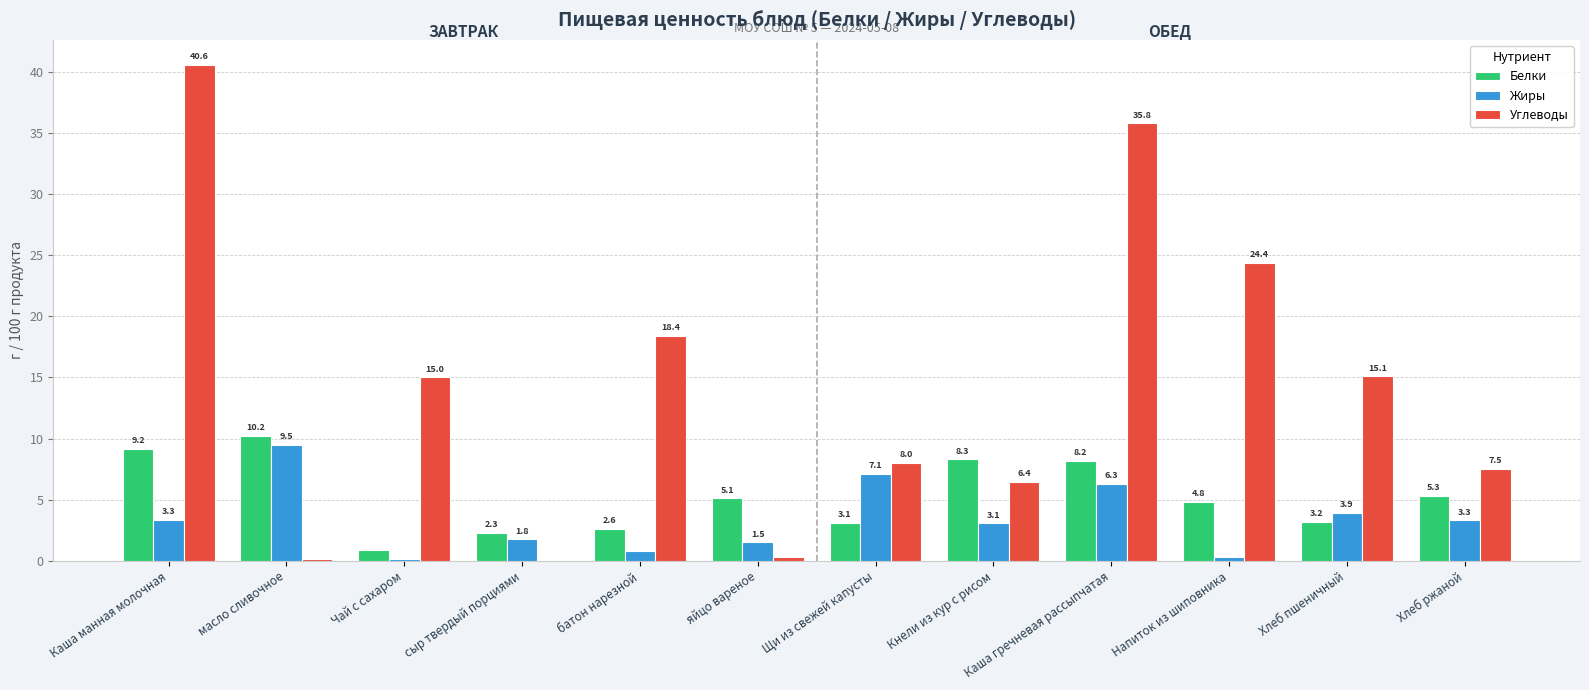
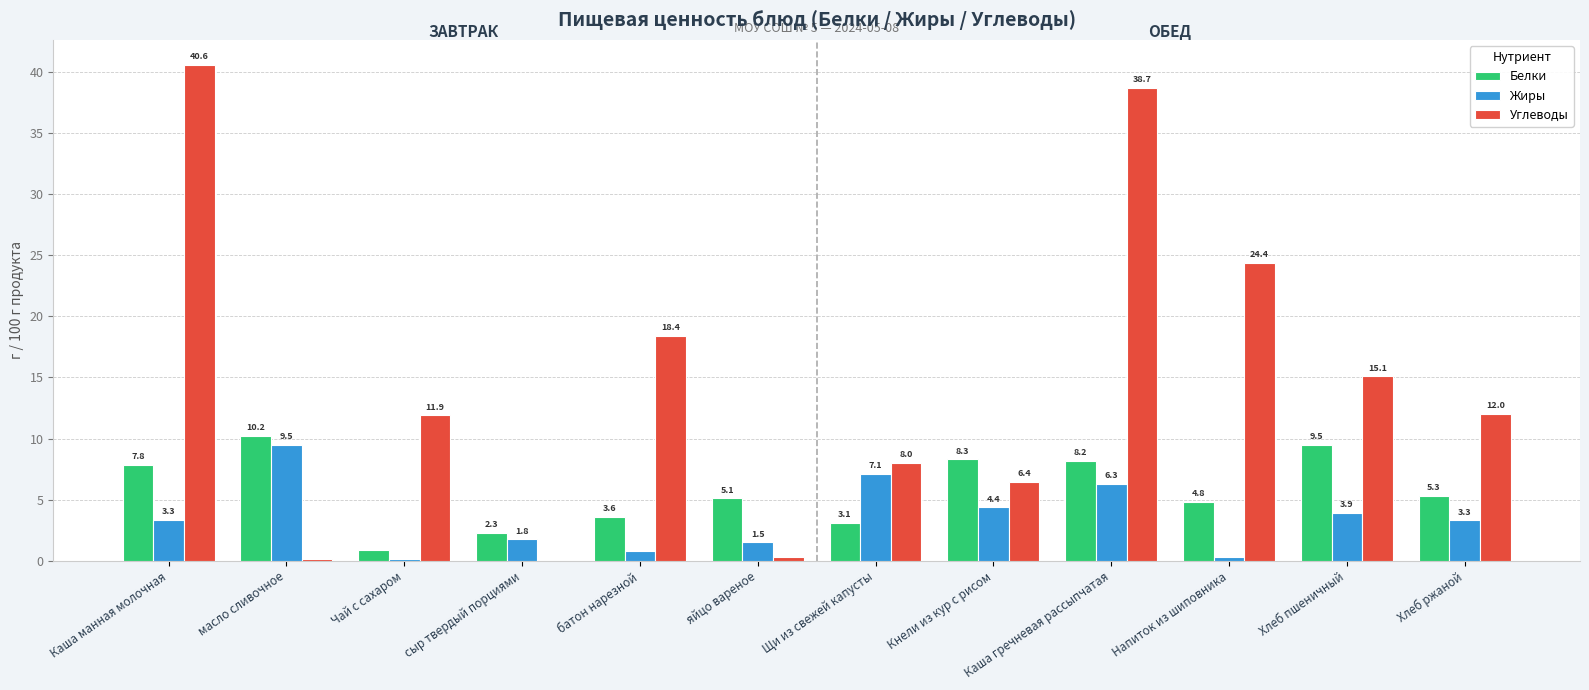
Белки, Каша манная молочная: 9.2 -> 7.8
Углеводы, Чай с сахаром: 15.0 -> 11.9
Белки, батон нарезной: 2.6 -> 3.6
Жиры, Кнели из кур с рисом: 3.1 -> 4.4
Углеводы, Каша гречневая рассыпчатая: 35.8 -> 38.7
Белки, Хлеб пшеничный: 3.2 -> 9.5
Углеводы, Хлеб ржаной: 7.5 -> 12.0
